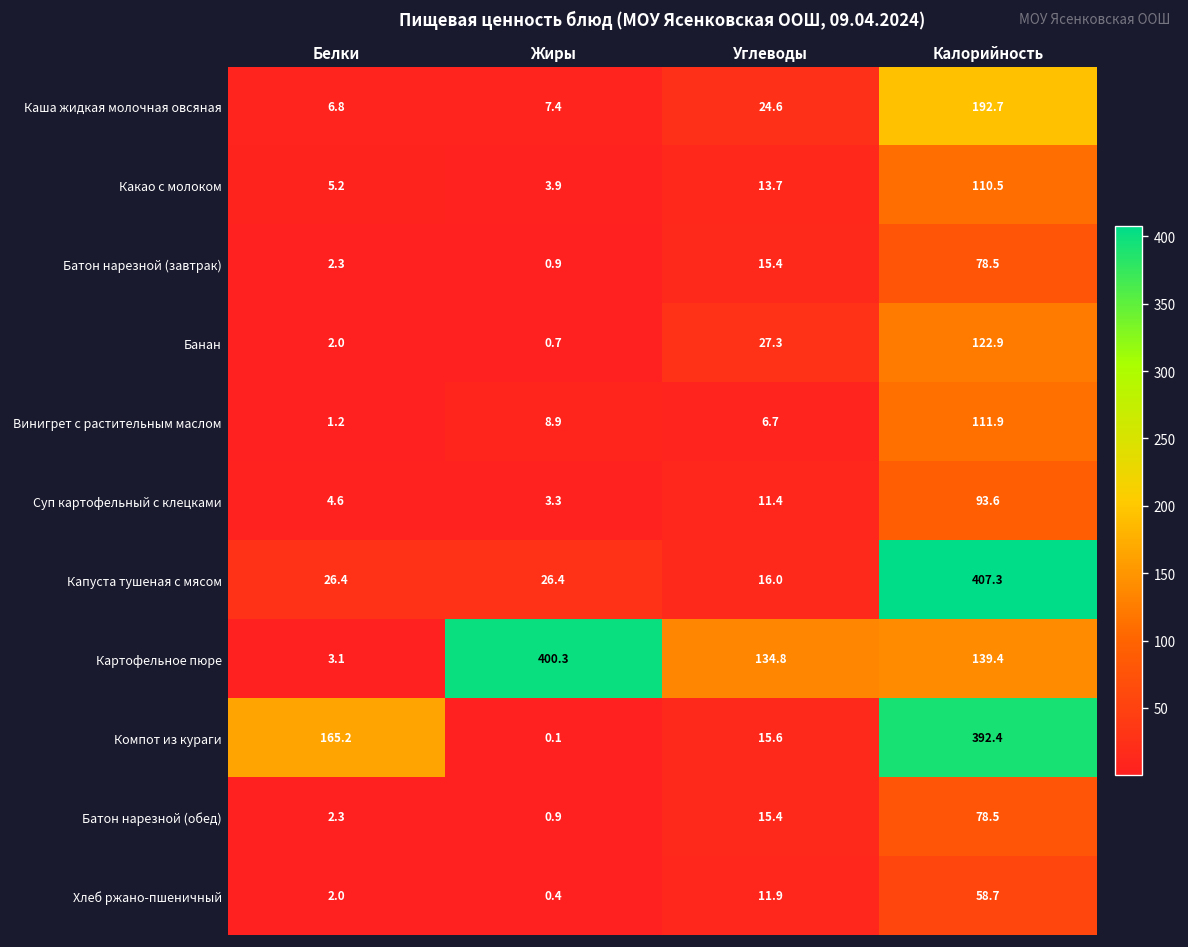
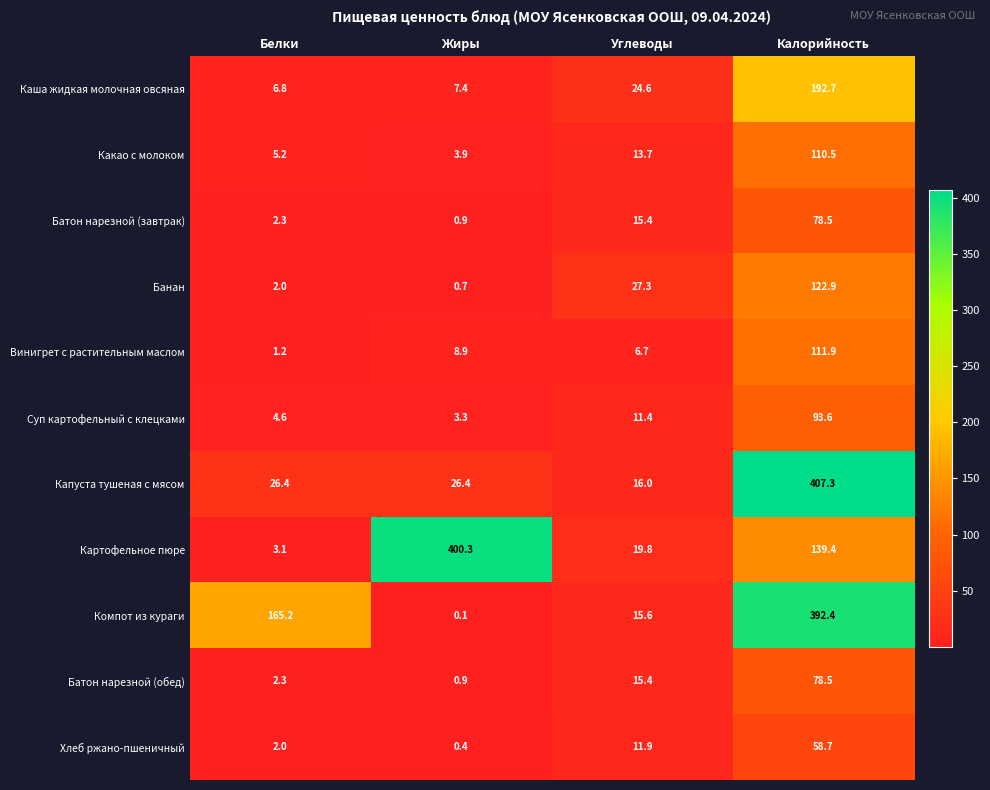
Картофельное пюре, Углеводы: 134.8 -> 19.8
